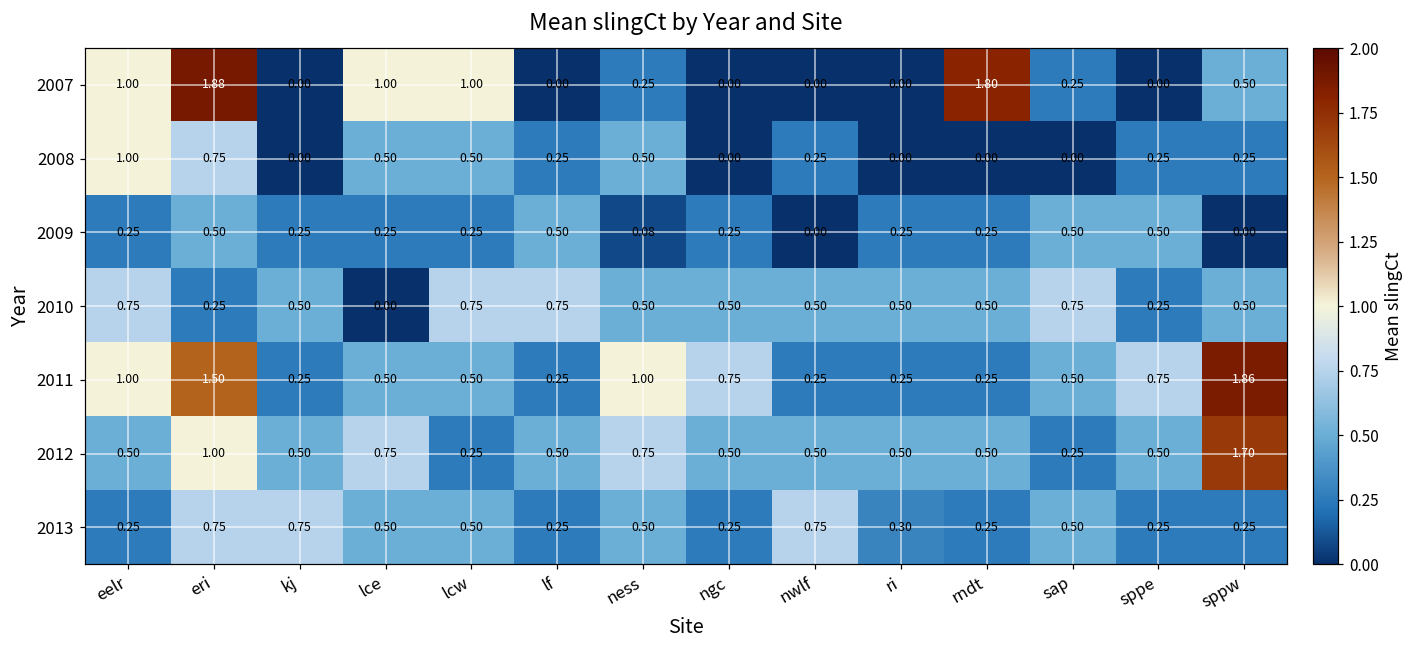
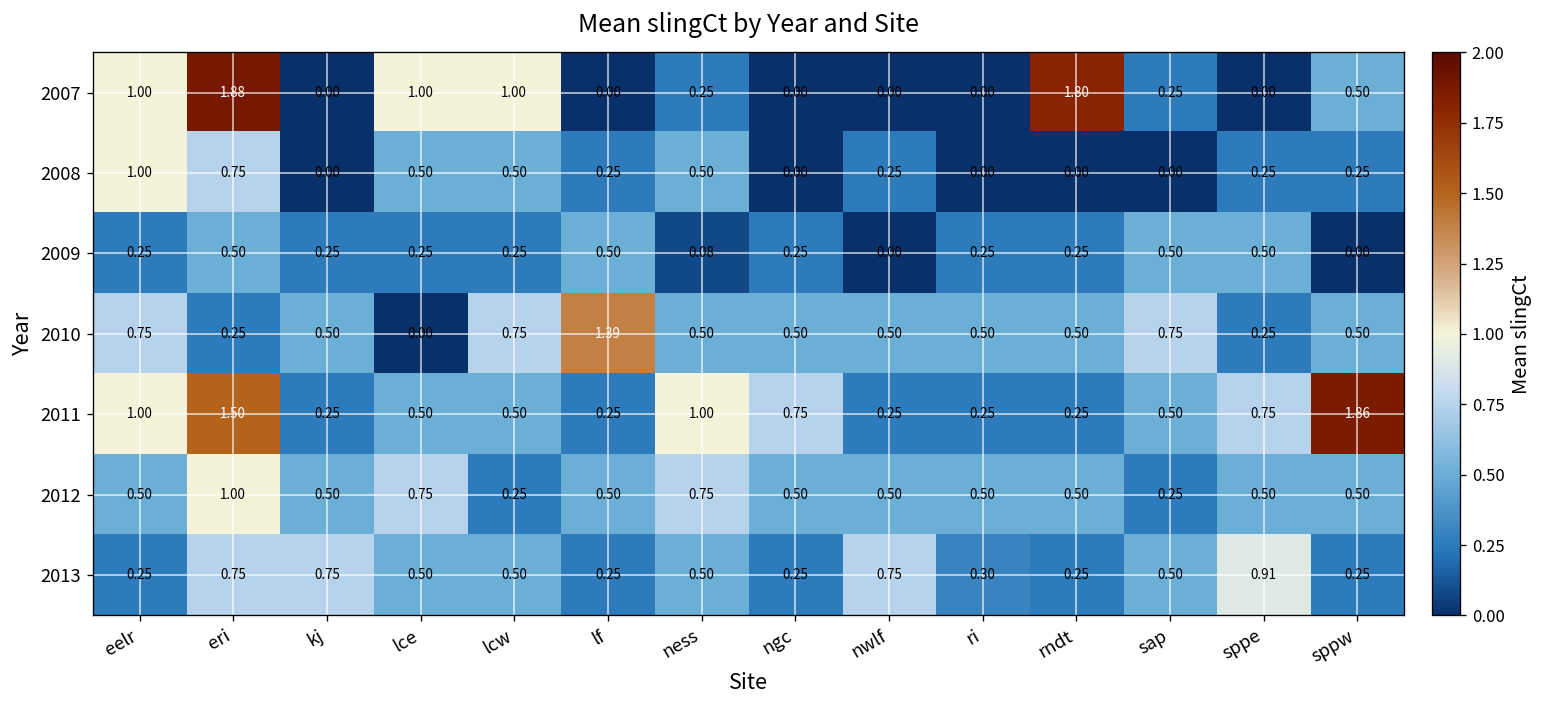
2010, lf: 0.75 -> 1.39
2012, sppw: 1.70 -> 0.50
2013, sppe: 0.25 -> 0.91
